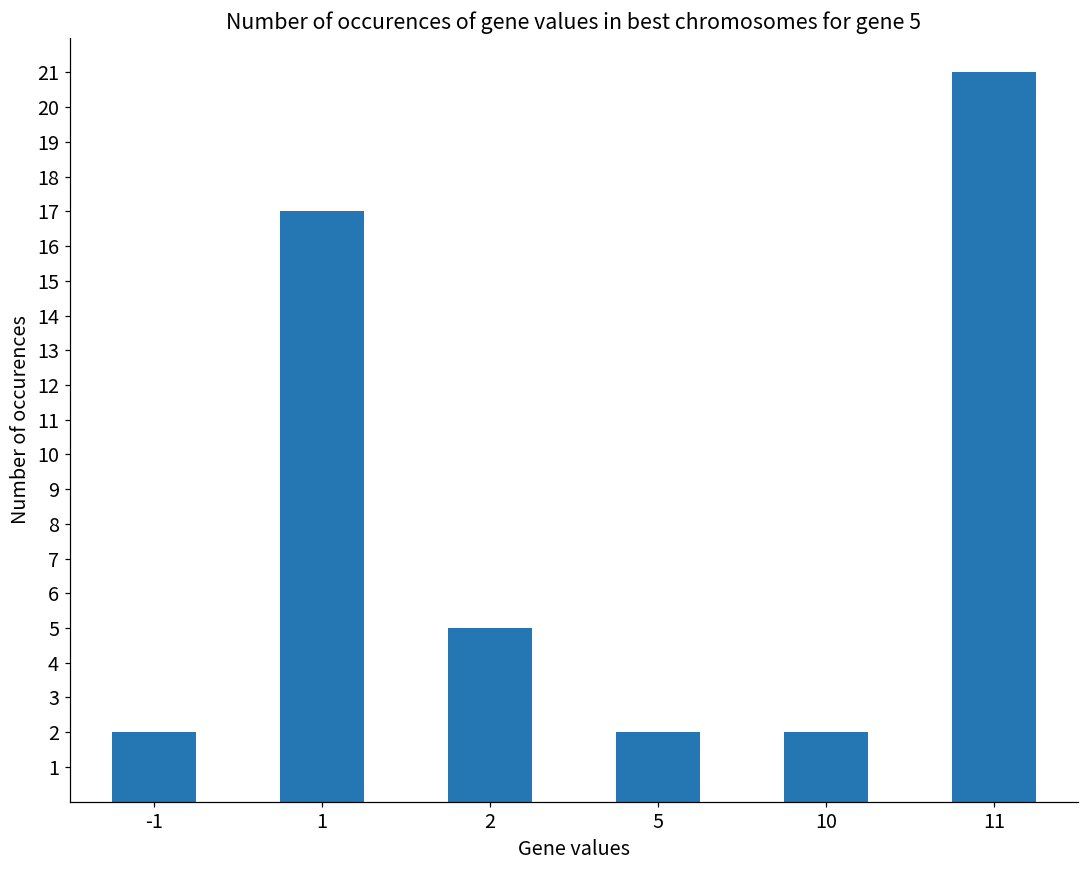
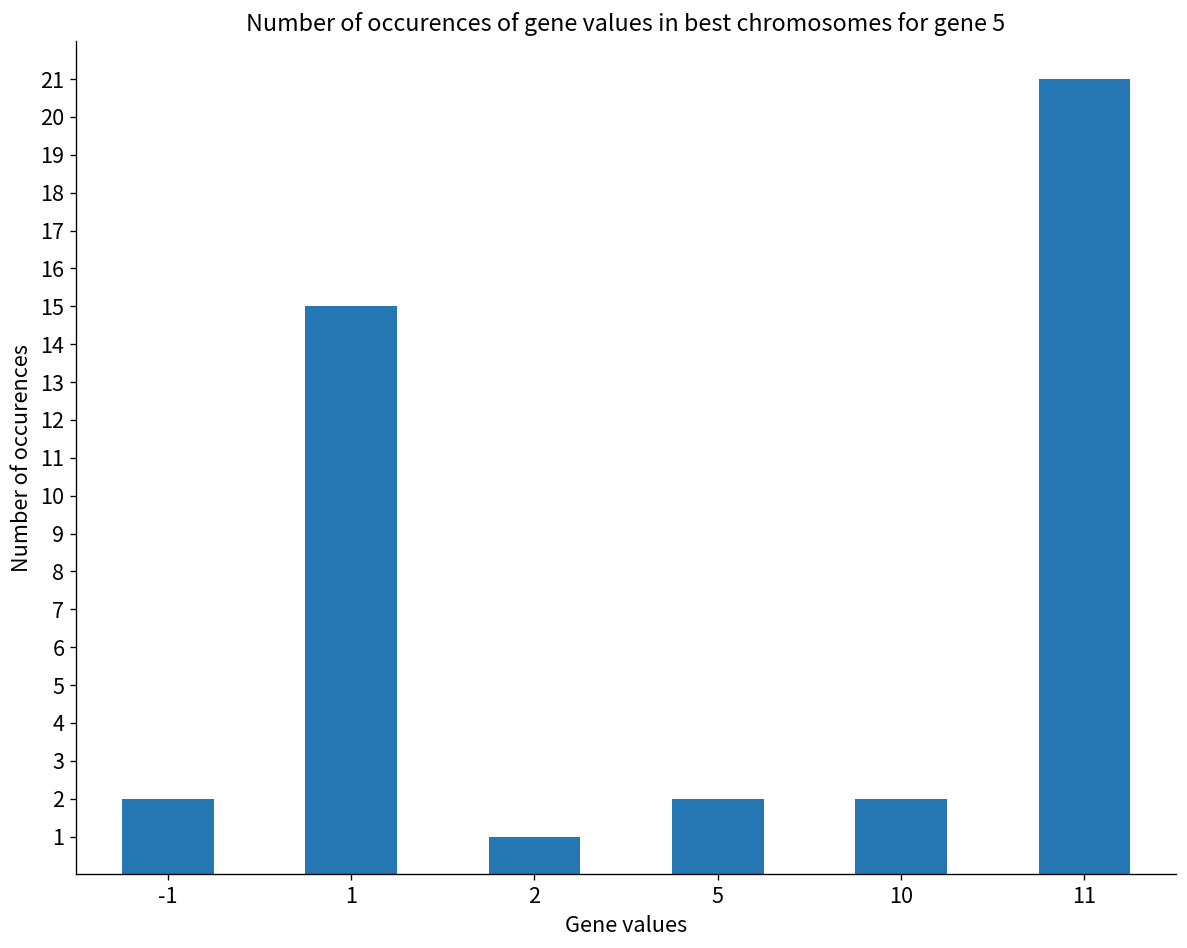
1: 17 -> 15
2: 5 -> 1
